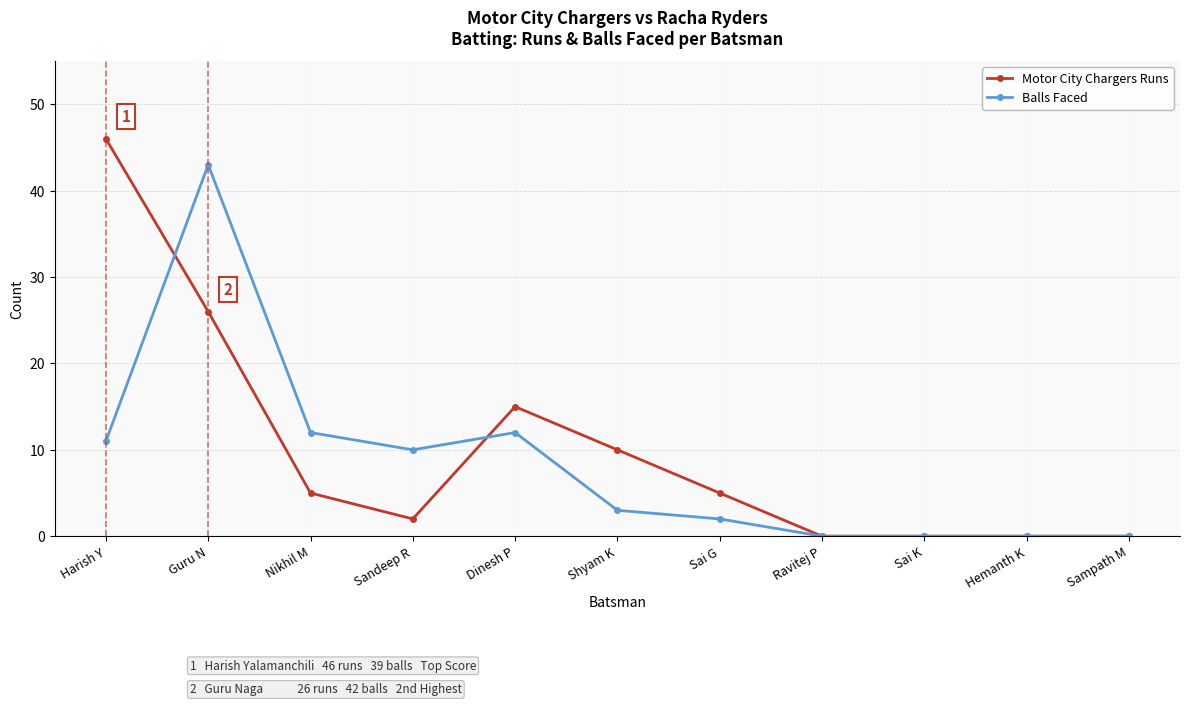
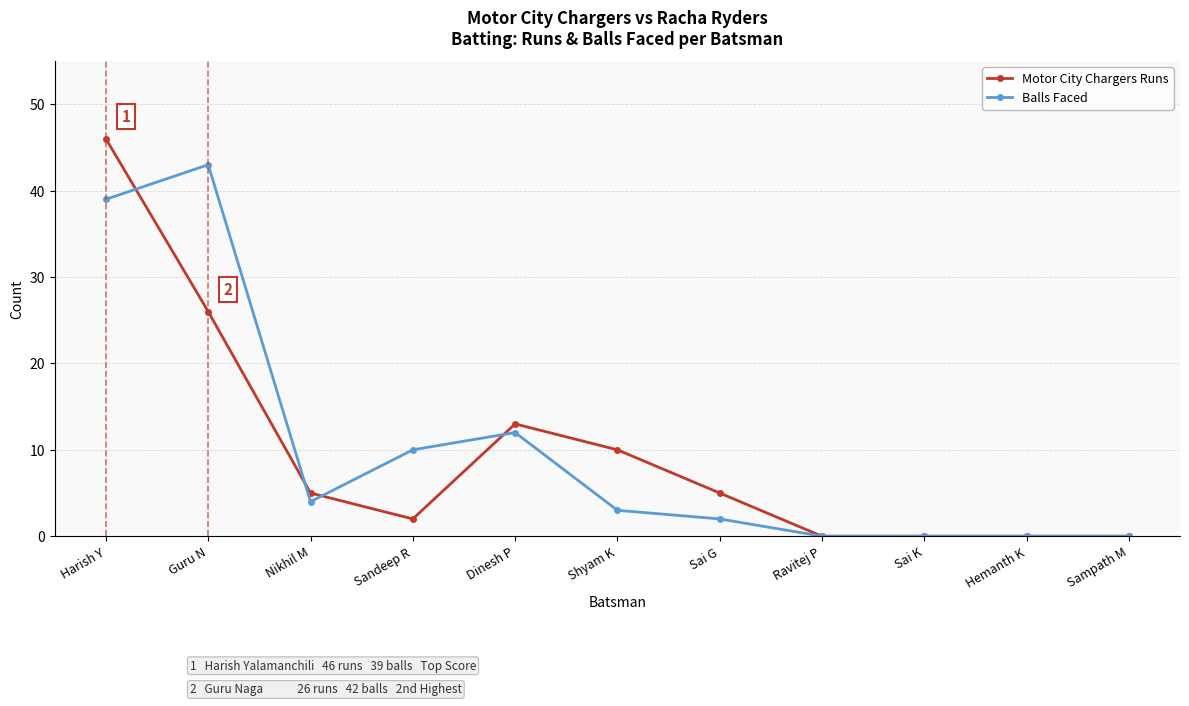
Balls Faced, Harish Y: 11 -> 39
Balls Faced, Nikhil M: 12 -> 4
Motor City Chargers Runs, Dinesh P: 15 -> 13
